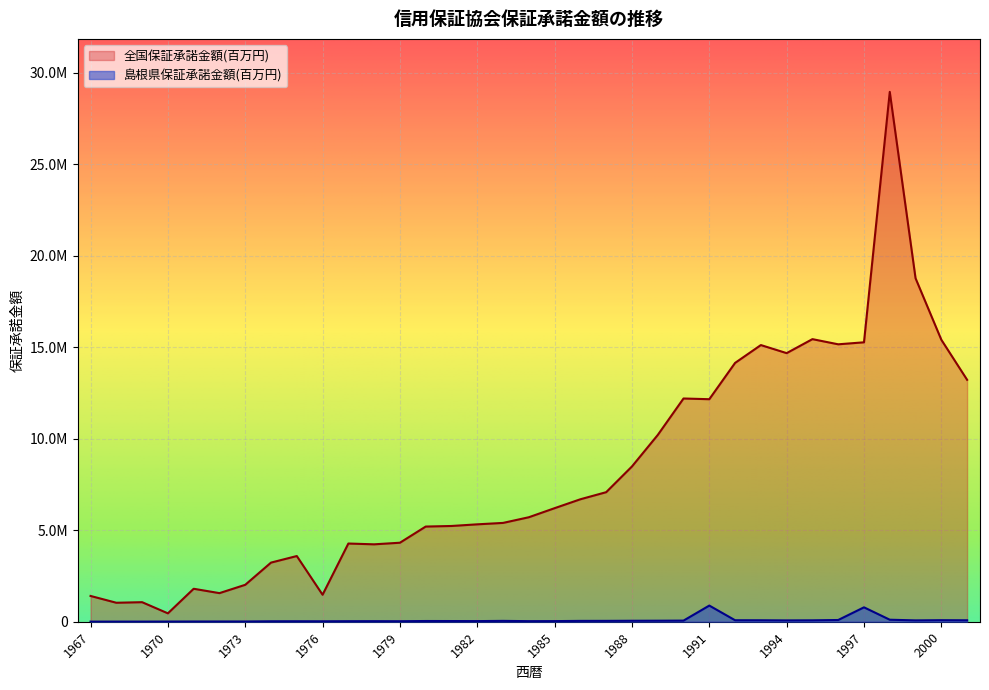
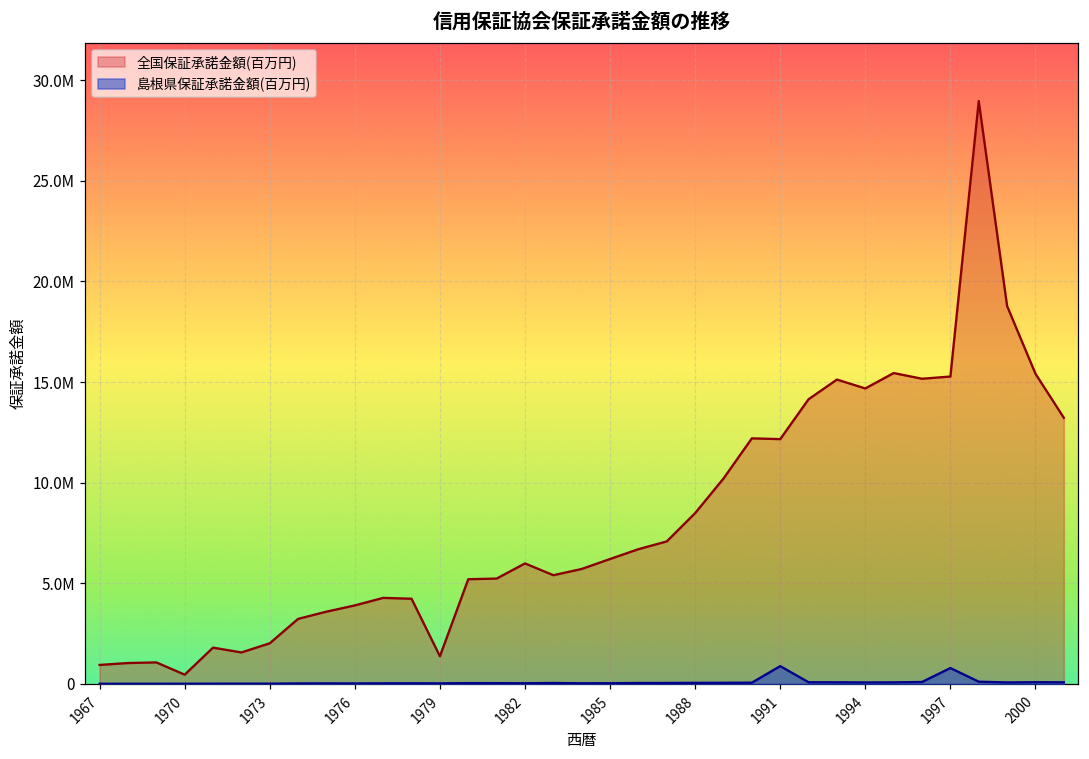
全国保証承諾金額(百万円), 1967: 1400000 -> 900000
全国保証承諾金額(百万円), 1976: 1500000 -> 3900000
全国保証承諾金額(百万円), 1979: 4300000 -> 1400000
全国保証承諾金額(百万円), 1982: 5300000 -> 6000000
